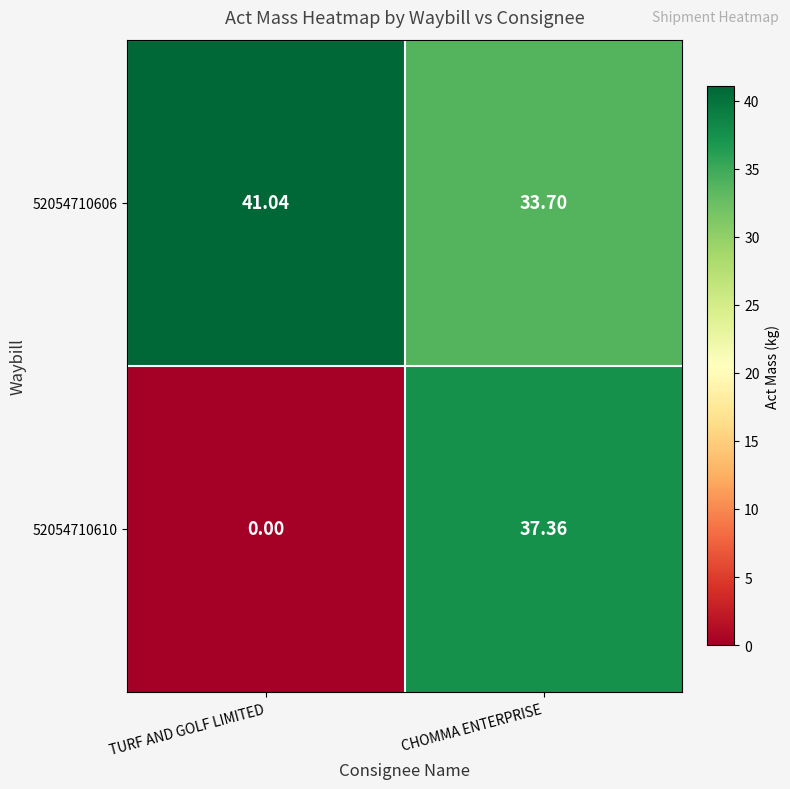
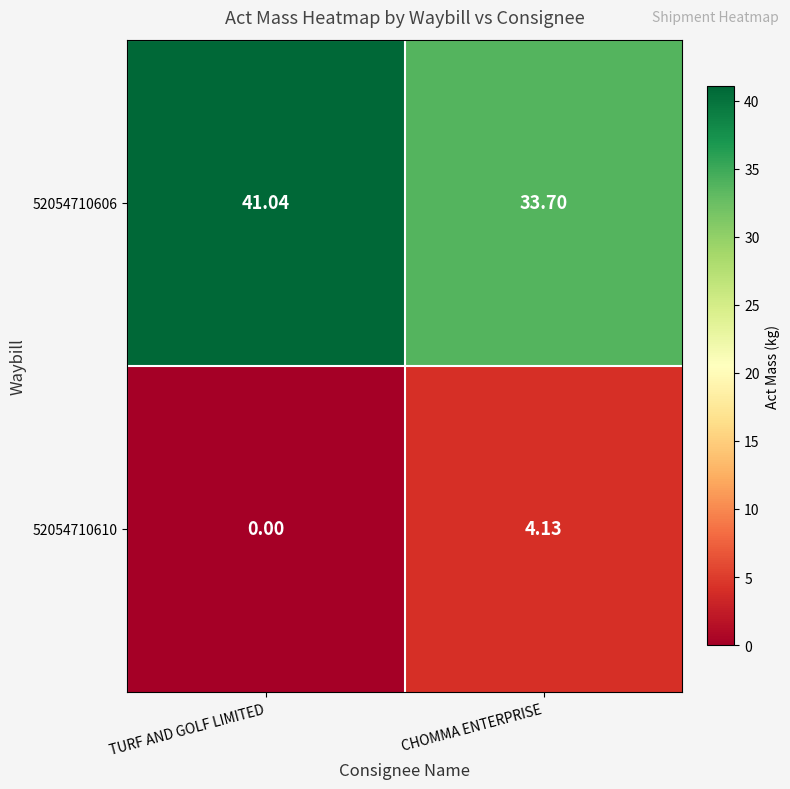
52054710610, CHOMMA ENTERPRISE: 37.36 -> 4.13
